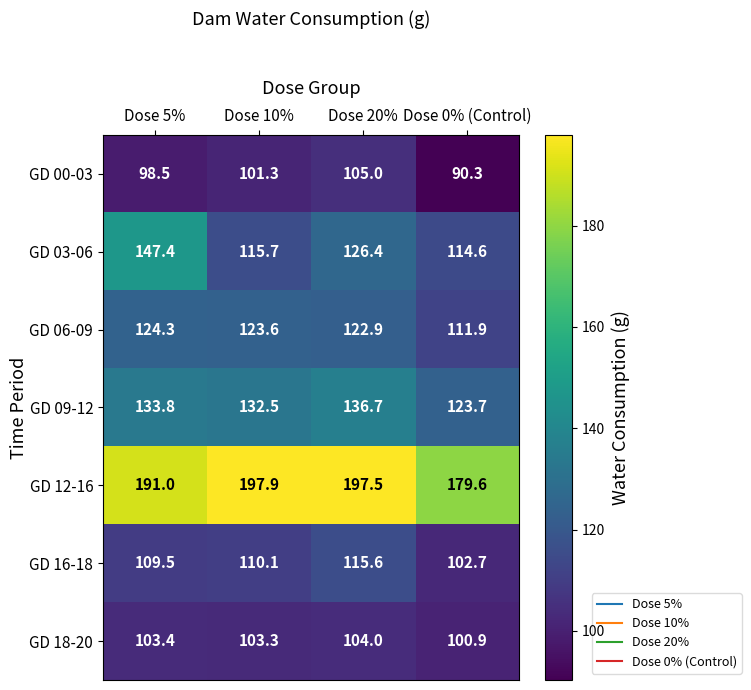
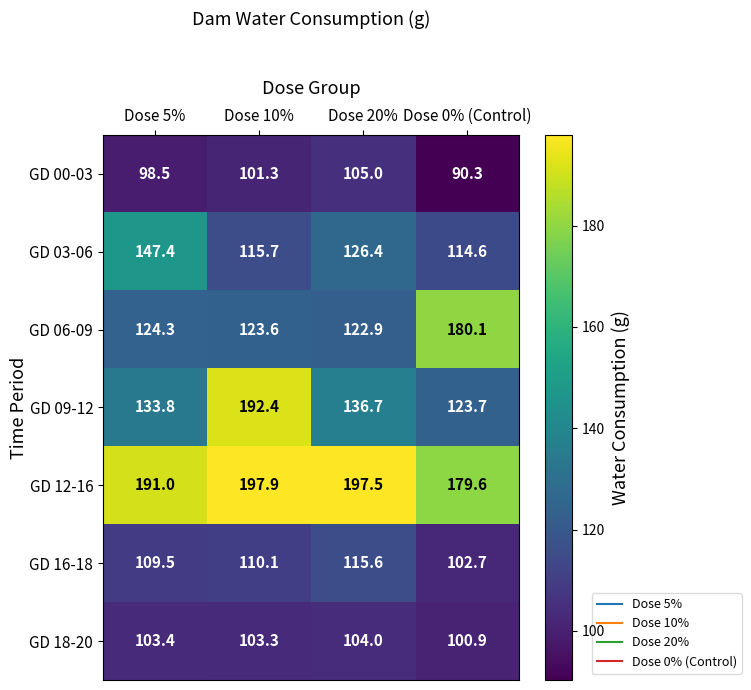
GD 06-09, Dose 0% (Control): 111.9 -> 180.1
GD 09-12, Dose 10%: 132.5 -> 192.4
